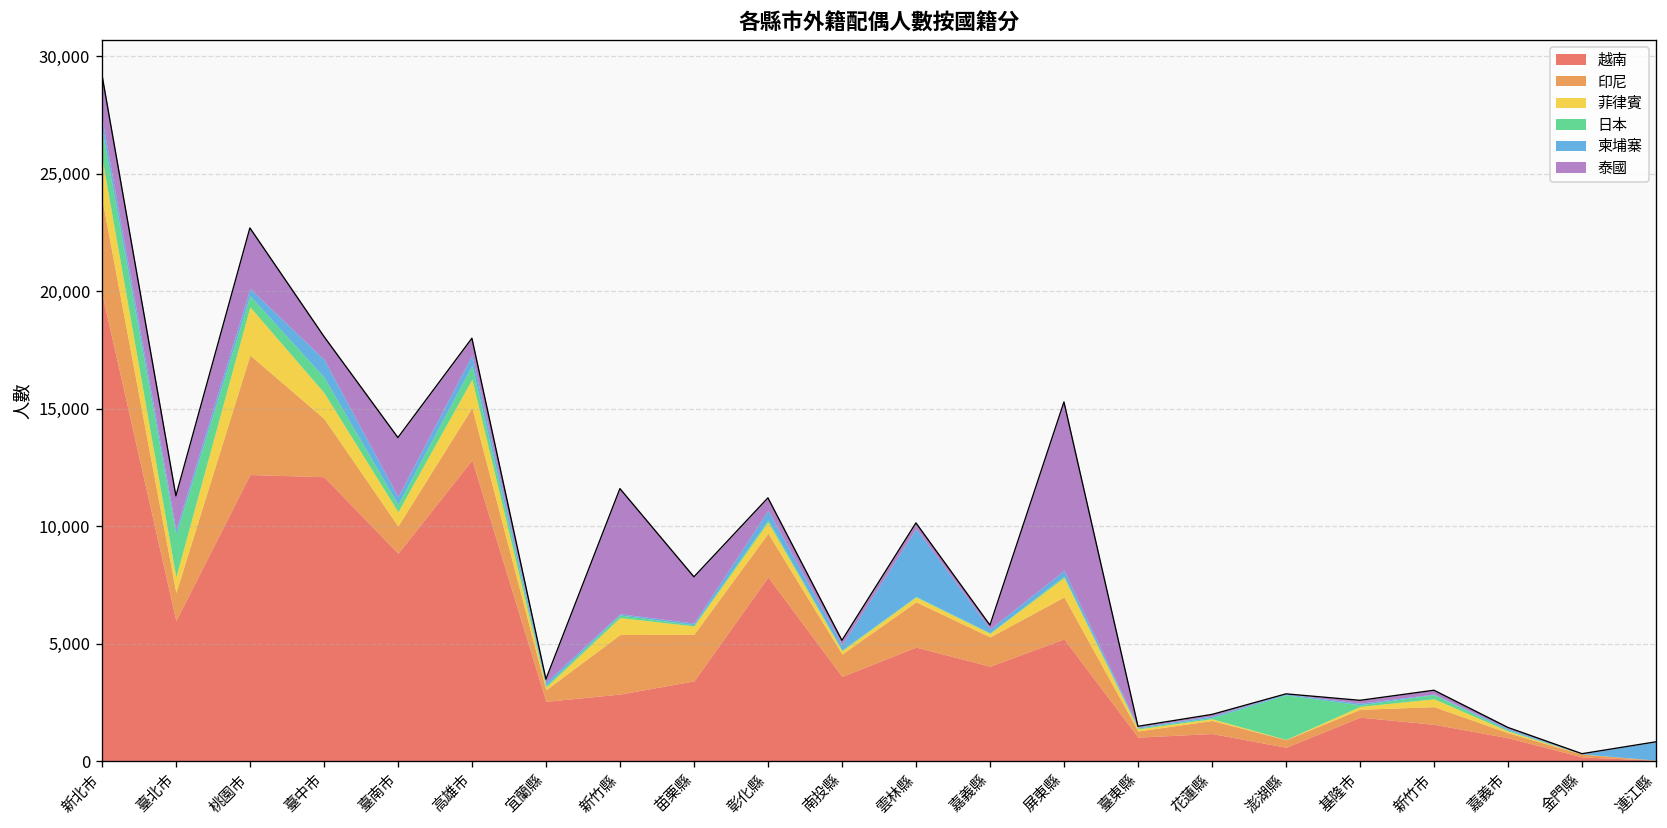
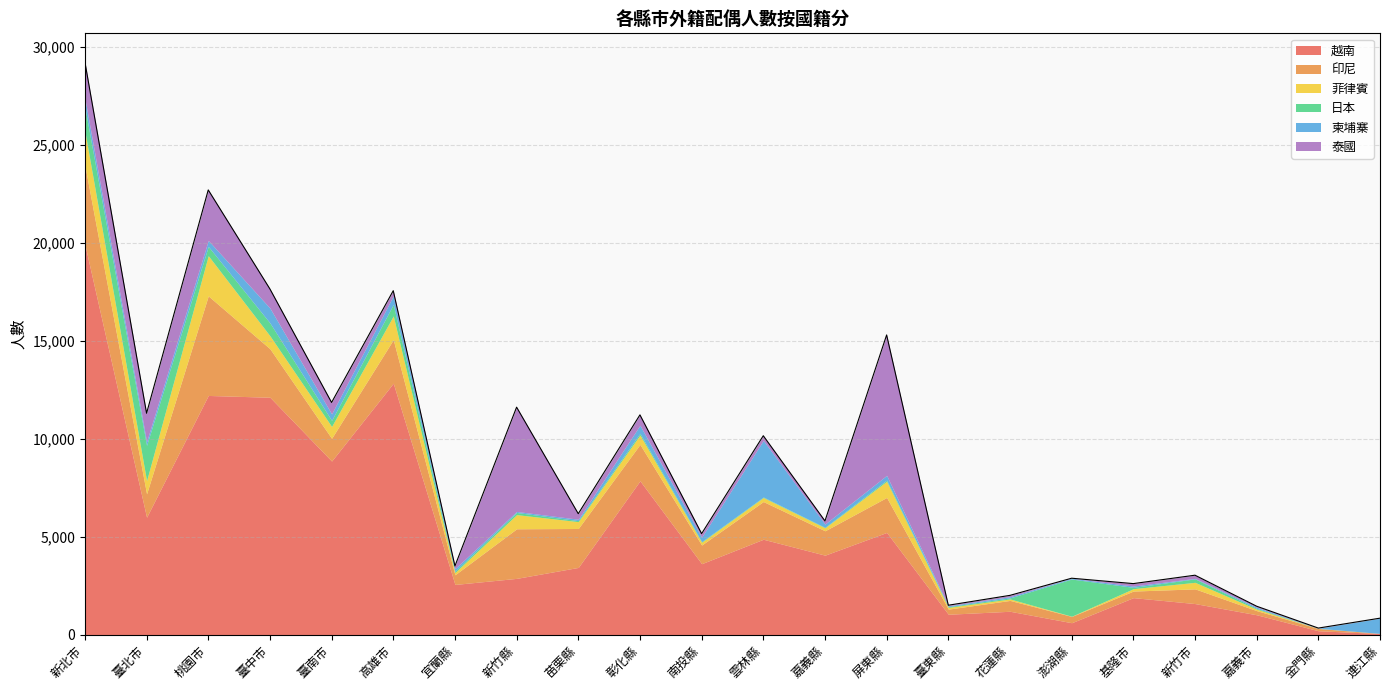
菲律賓, 臺中市: 1,100 -> 700
泰國, 臺南市: 2,500 -> 600
泰國, 高雄市: 700 -> 300
泰國, 苗栗縣: 2,000 -> 300
